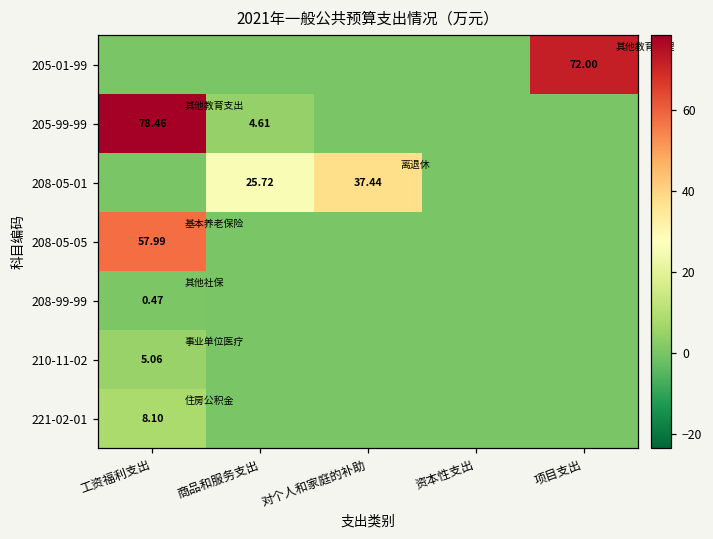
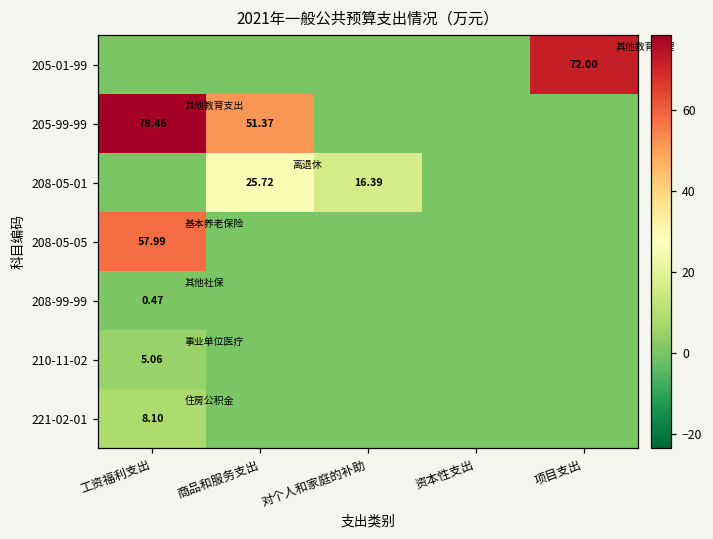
205-99-99, 商品和服务支出: 4.61 -> 51.37
208-05-01, 对个人和家庭的补助: 37.44 -> 16.39
